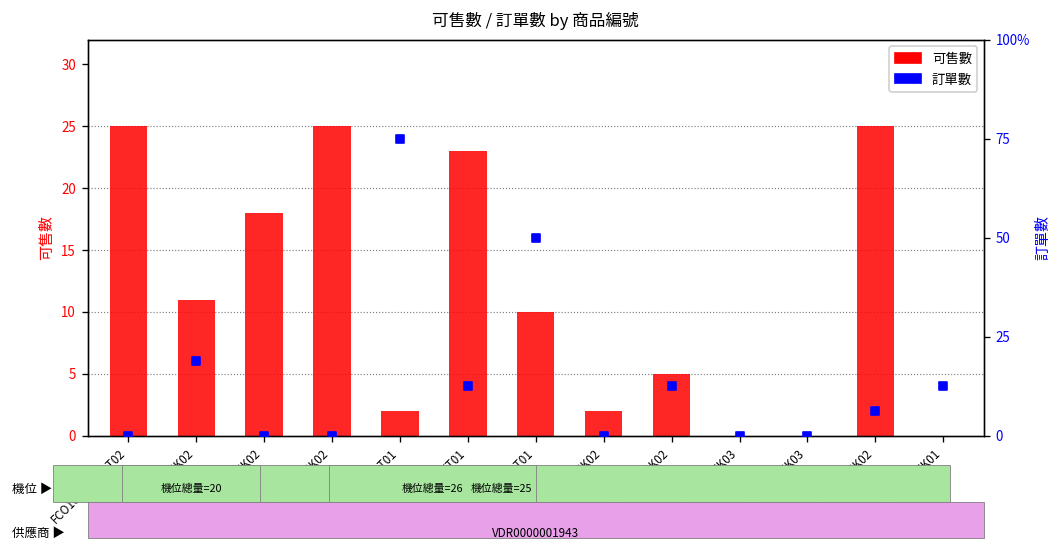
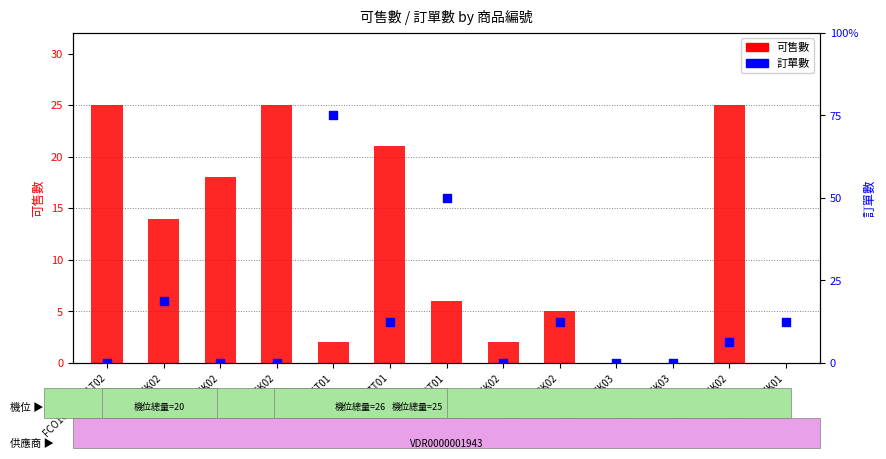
可售數, VIE10BR26305K02: 11 -> 14
可售數, VIE10BR26527T01: 23 -> 21
可售數, VIE10BR26208T01: 10 -> 6
